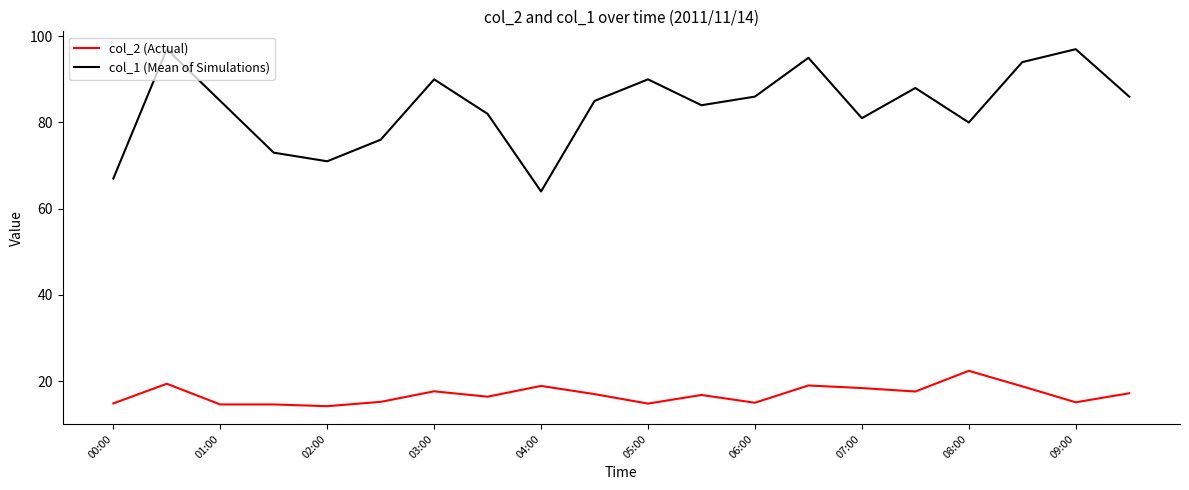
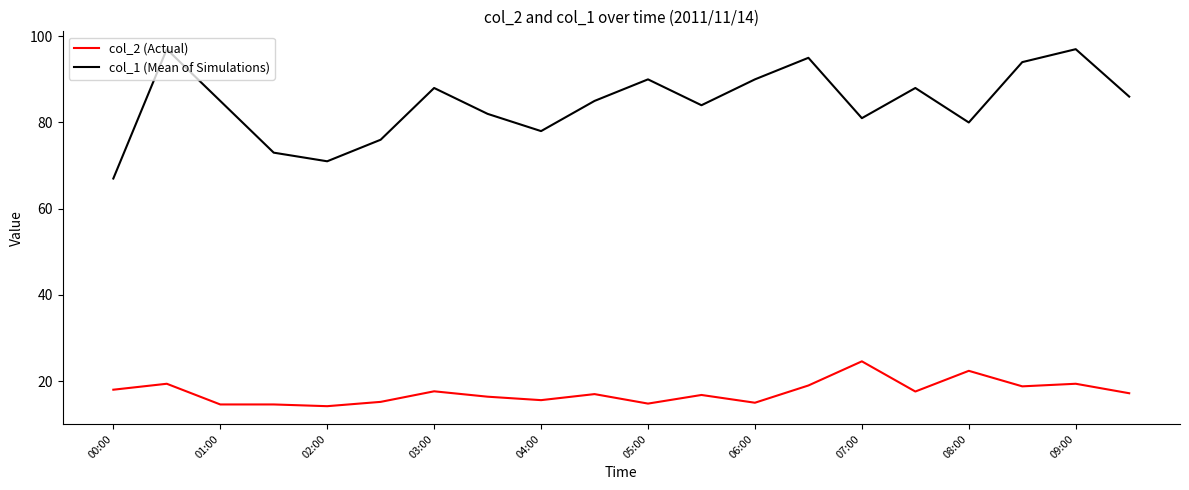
col_2 (Actual), 00:00: 15 -> 18
col_1 (Mean of Simulations), 03:00: 90 -> 88
col_2 (Actual), 04:00: 19 -> 16
col_1 (Mean of Simulations), 04:00: 64 -> 78
col_1 (Mean of Simulations), 06:00: 86 -> 90
col_2 (Actual), 07:00: 18 -> 25
col_2 (Actual), 09:00: 15 -> 19
